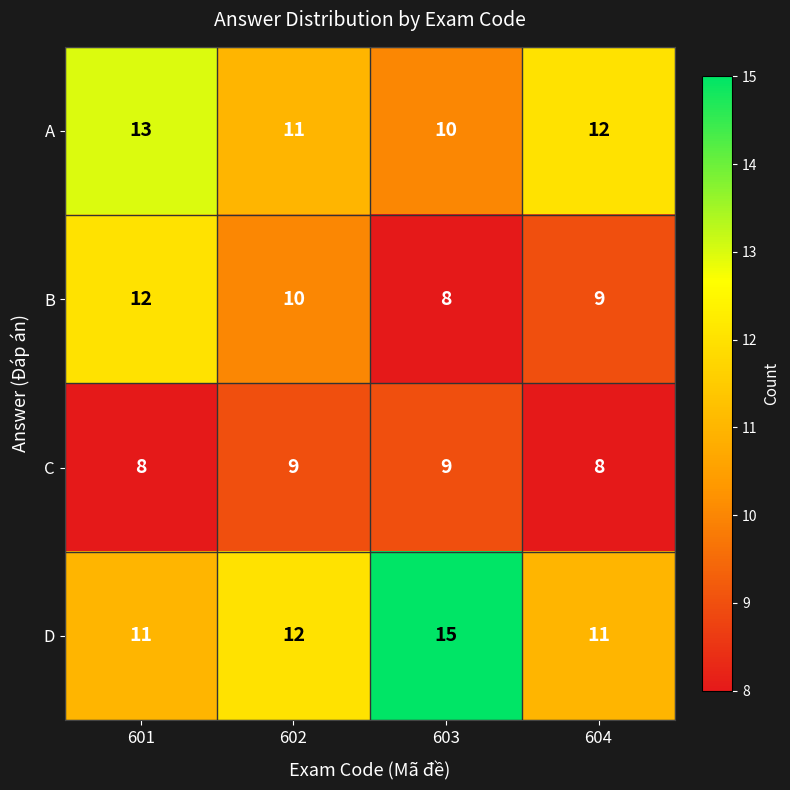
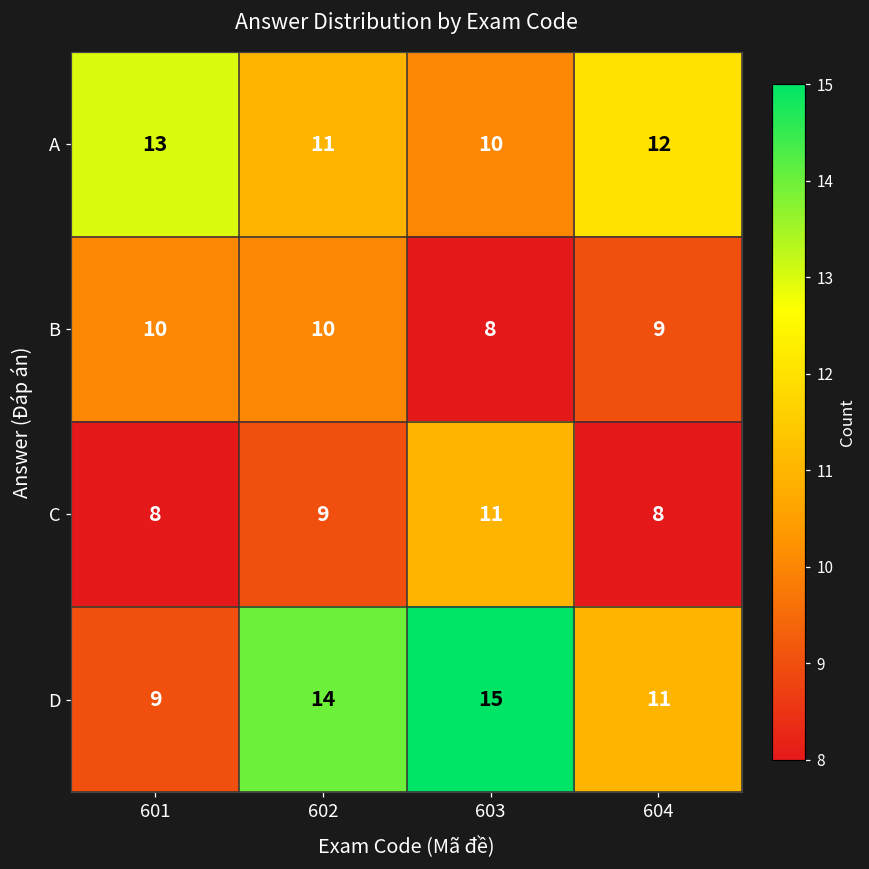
B, 601: 12 -> 10
C, 603: 9 -> 11
D, 601: 11 -> 9
D, 602: 12 -> 14
